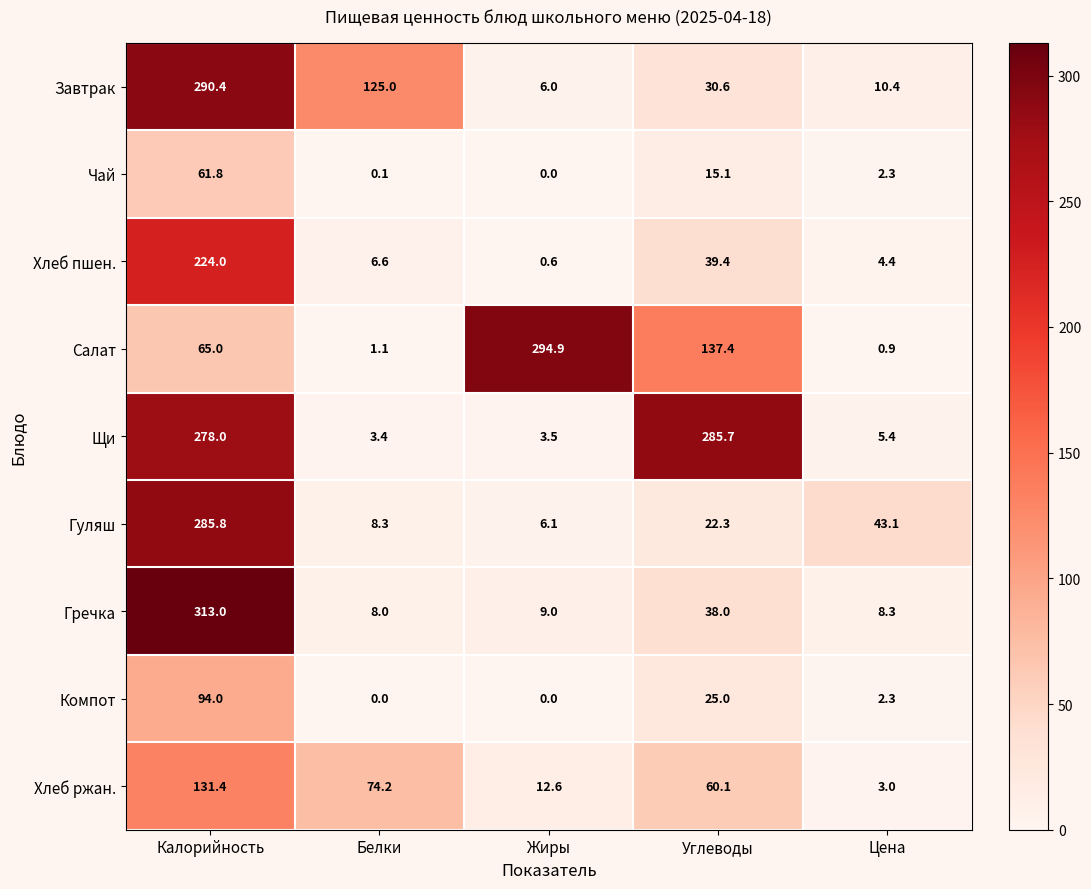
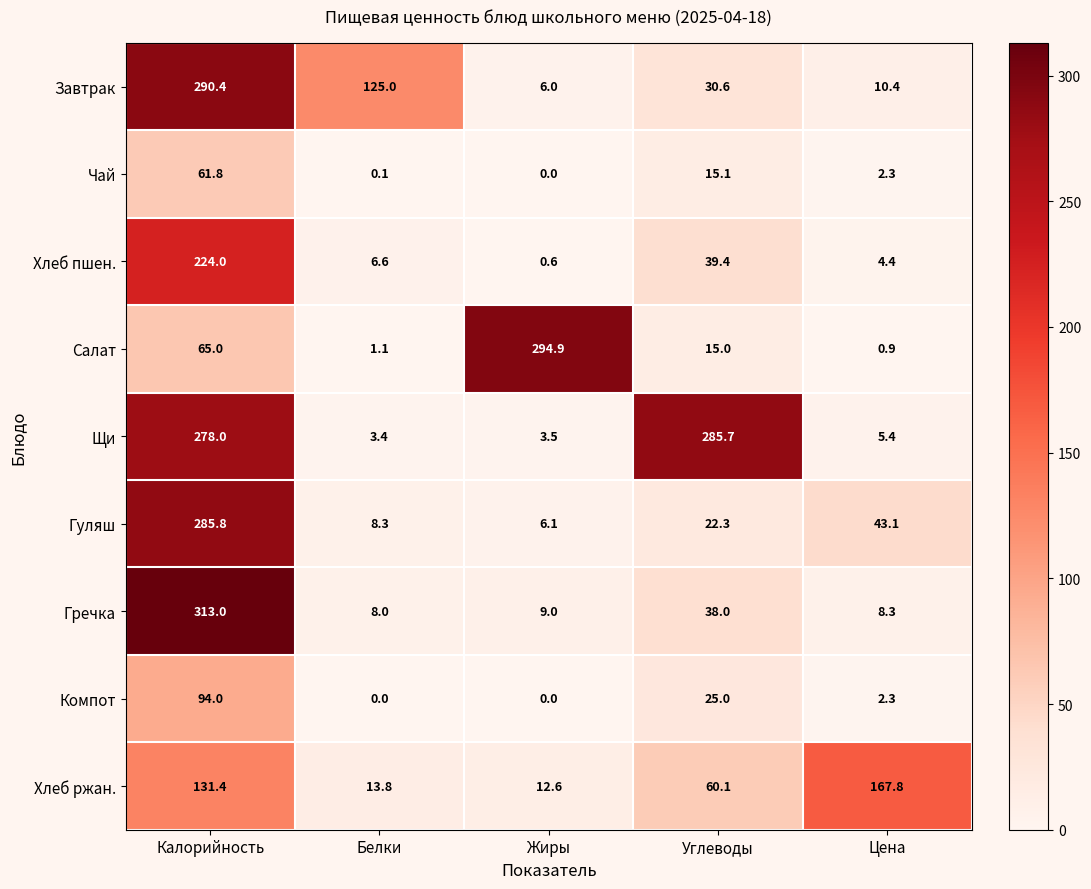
Салат, Углеводы: 137.4 -> 15.0
Хлеб ржан., Белки: 74.2 -> 13.8
Хлеб ржан., Цена: 3.0 -> 167.8
